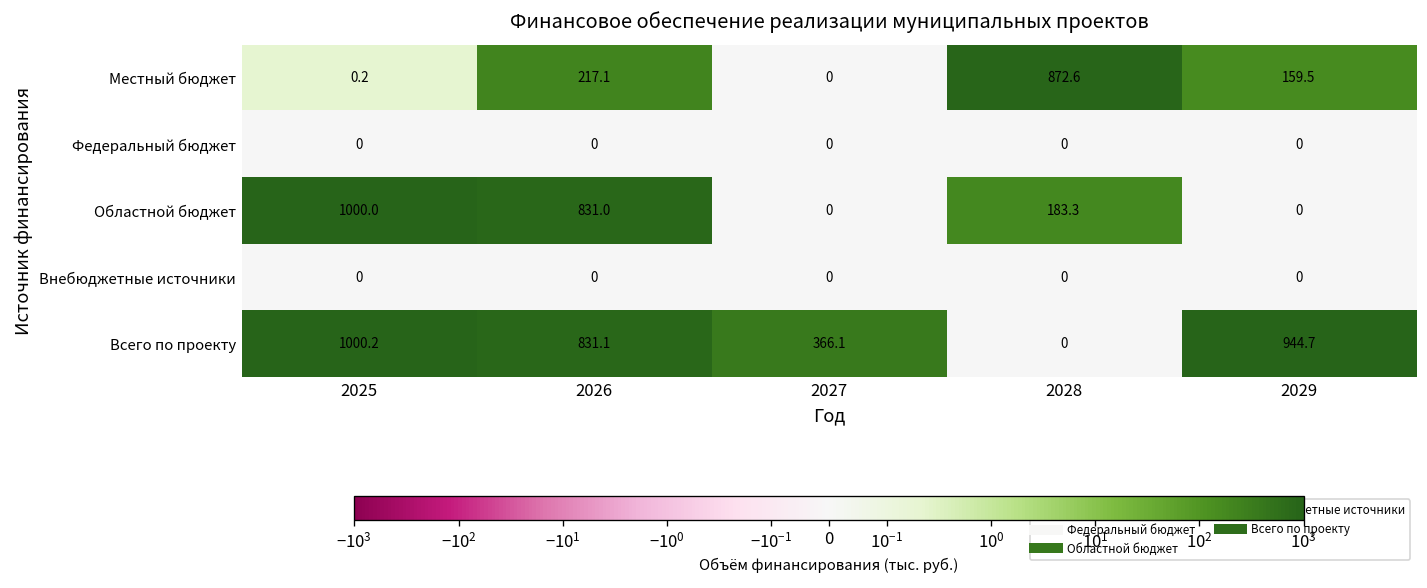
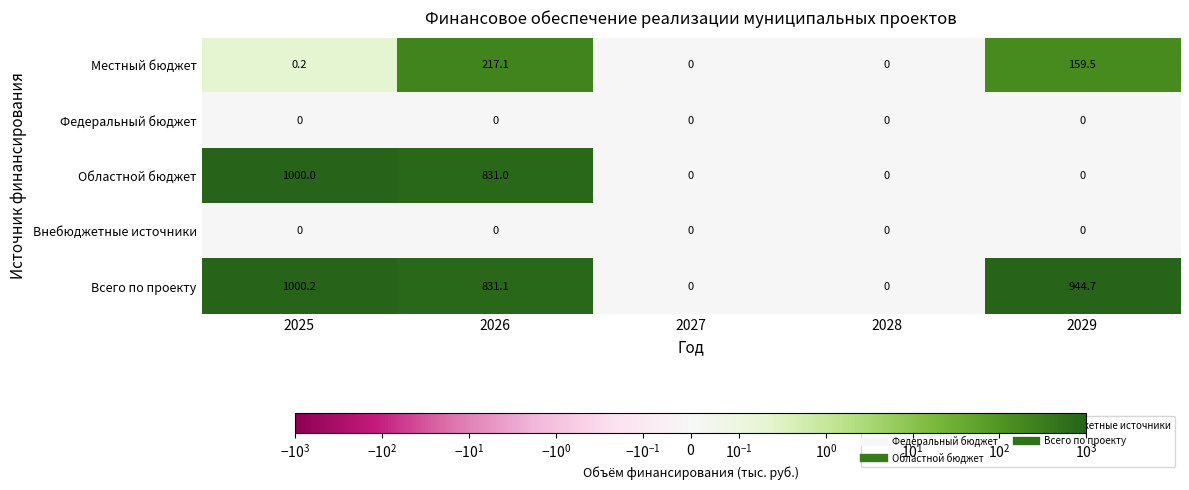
Местный бюджет, 2028: 872.6 -> 0
Областной бюджет, 2028: 183.3 -> 0
Всего по проекту, 2027: 366.1 -> 0
